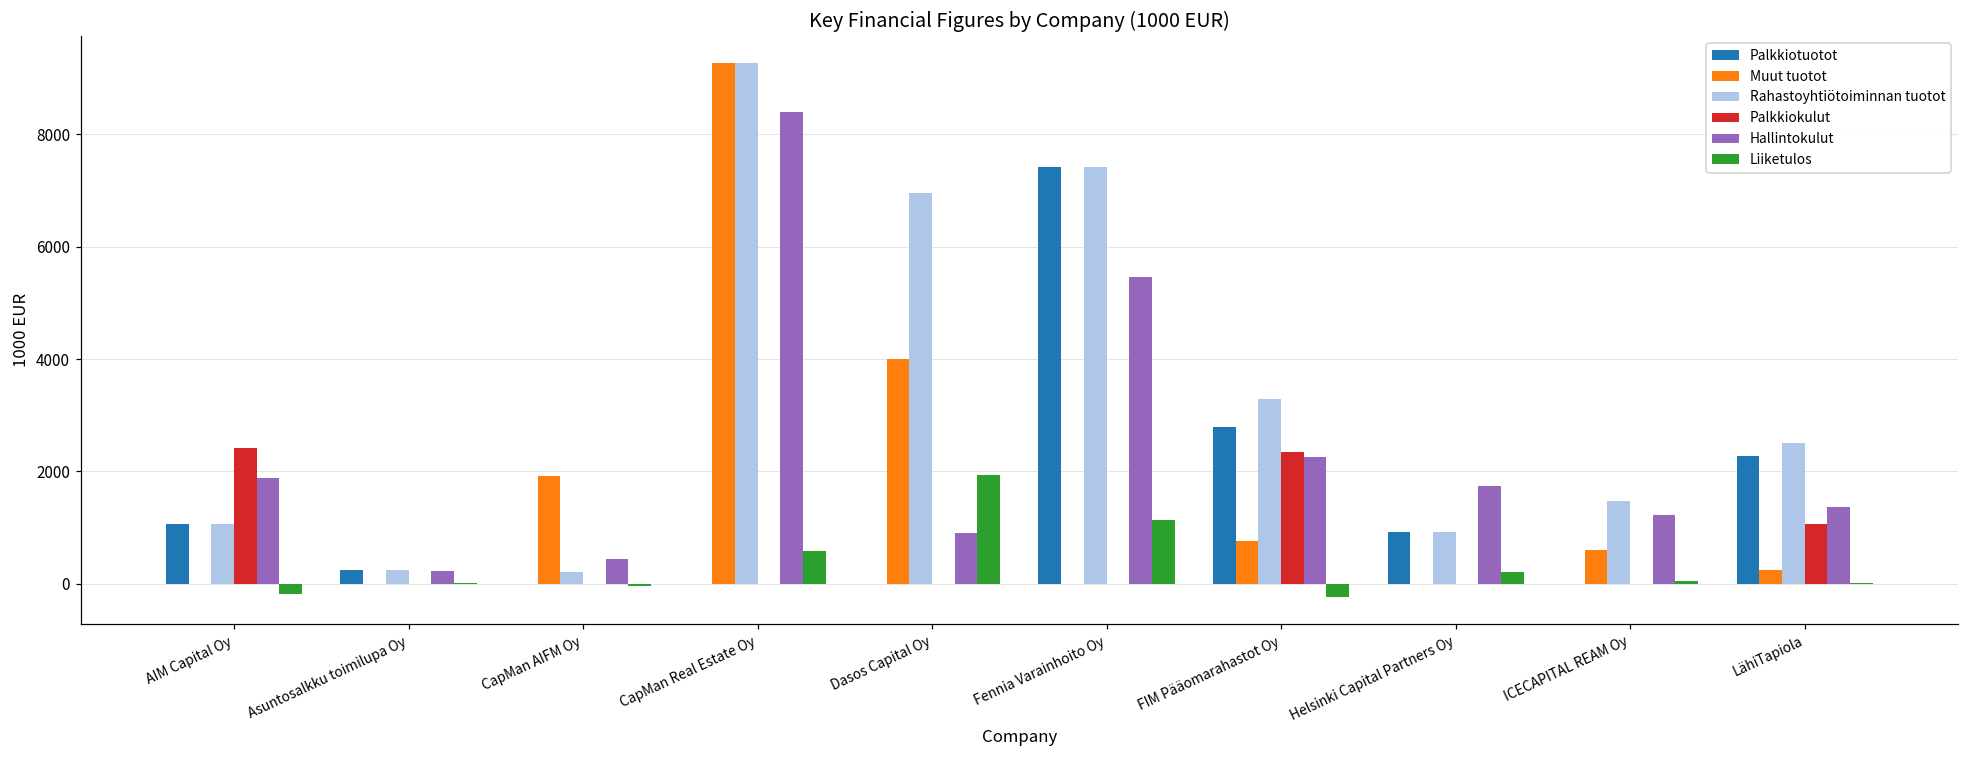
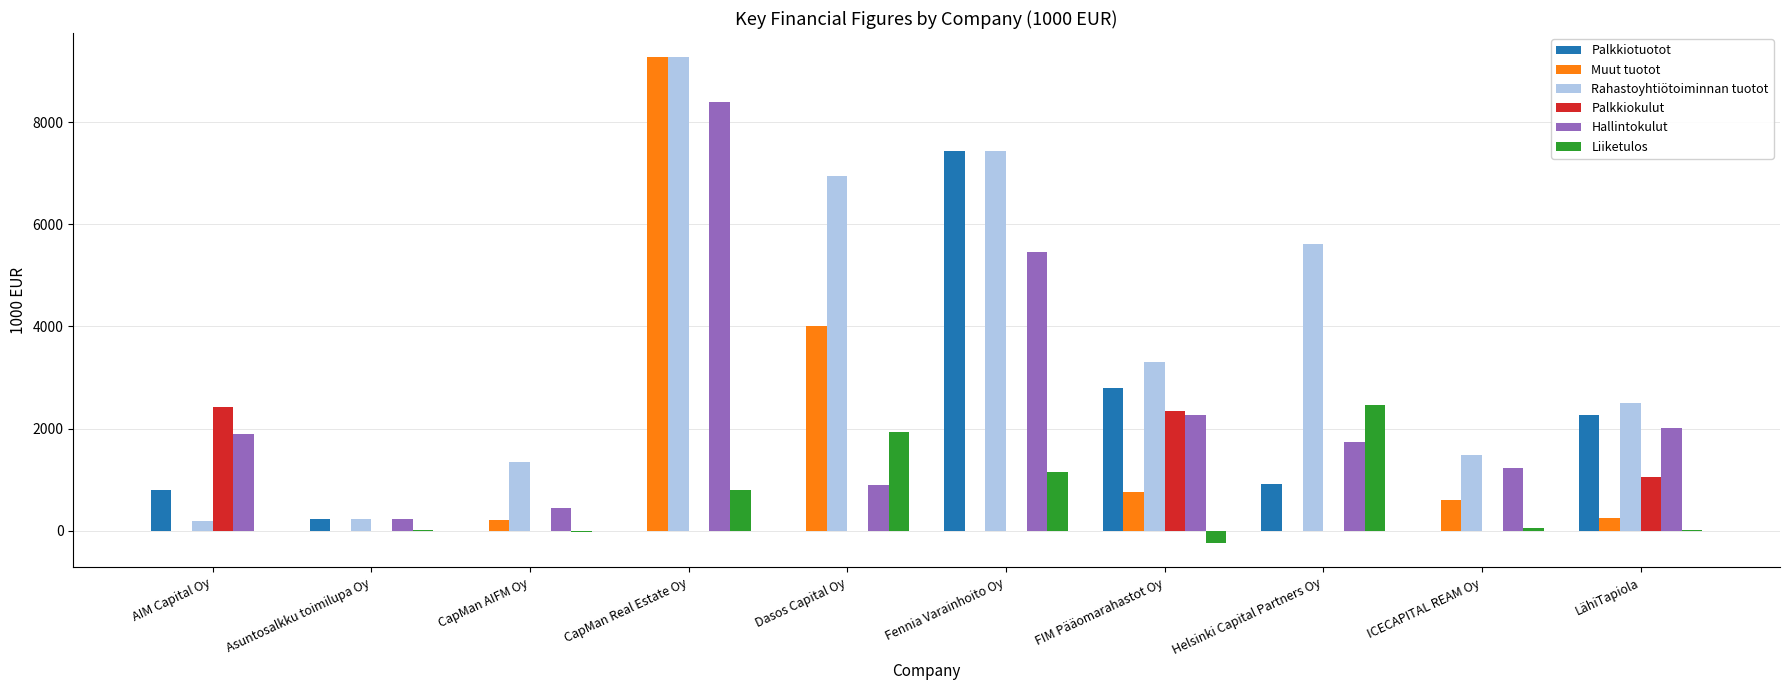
Palkkiotuotot, AIM Capital Oy: 1100 -> 800
Rahastoyhtiötoiminnan tuotot, AIM Capital Oy: 1100 -> 200
Liiketulos, AIM Capital Oy: -200 -> 0
Muut tuotot, CapMan AIFM Oy: 1900 -> 200
Rahastoyhtiötoiminnan tuotot, CapMan AIFM Oy: 200 -> 1400
Liiketulos, CapMan Real Estate Oy: 600 -> 800
Rahastoyhtiötoiminnan tuotot, Helsinki Capital Partners Oy: 900 -> 5600
Liiketulos, Helsinki Capital Partners Oy: 200 -> 2500
Hallintokulut, LähiTapiola: 1400 -> 2000
